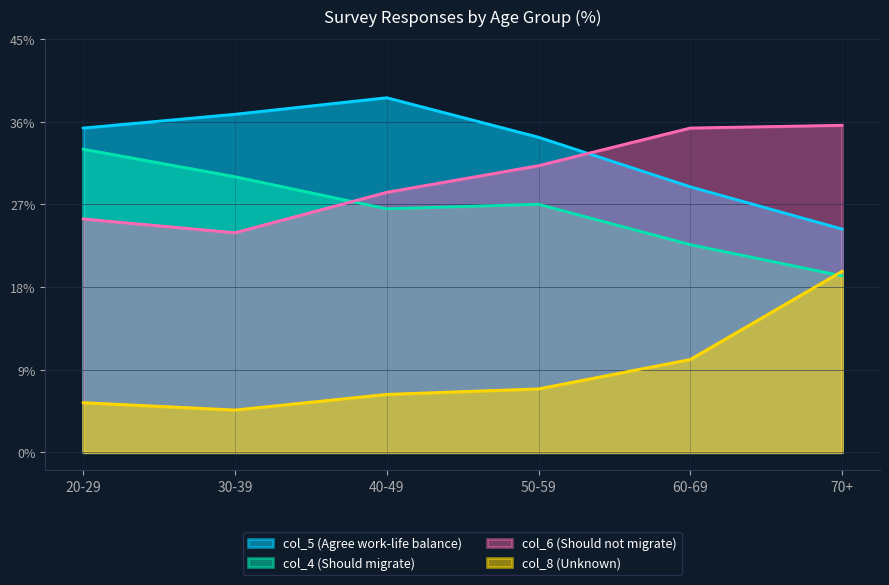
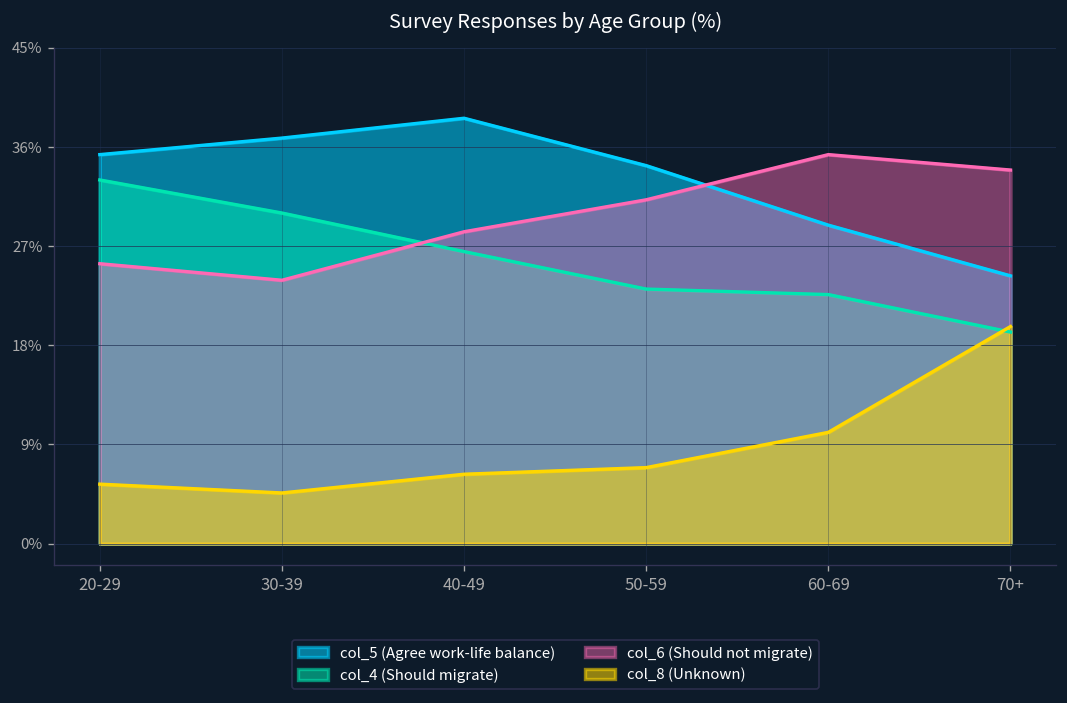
col_4 (Should migrate), 50-59: 27% -> 23%
col_6 (Should not migrate), 70+: 36% -> 34%
